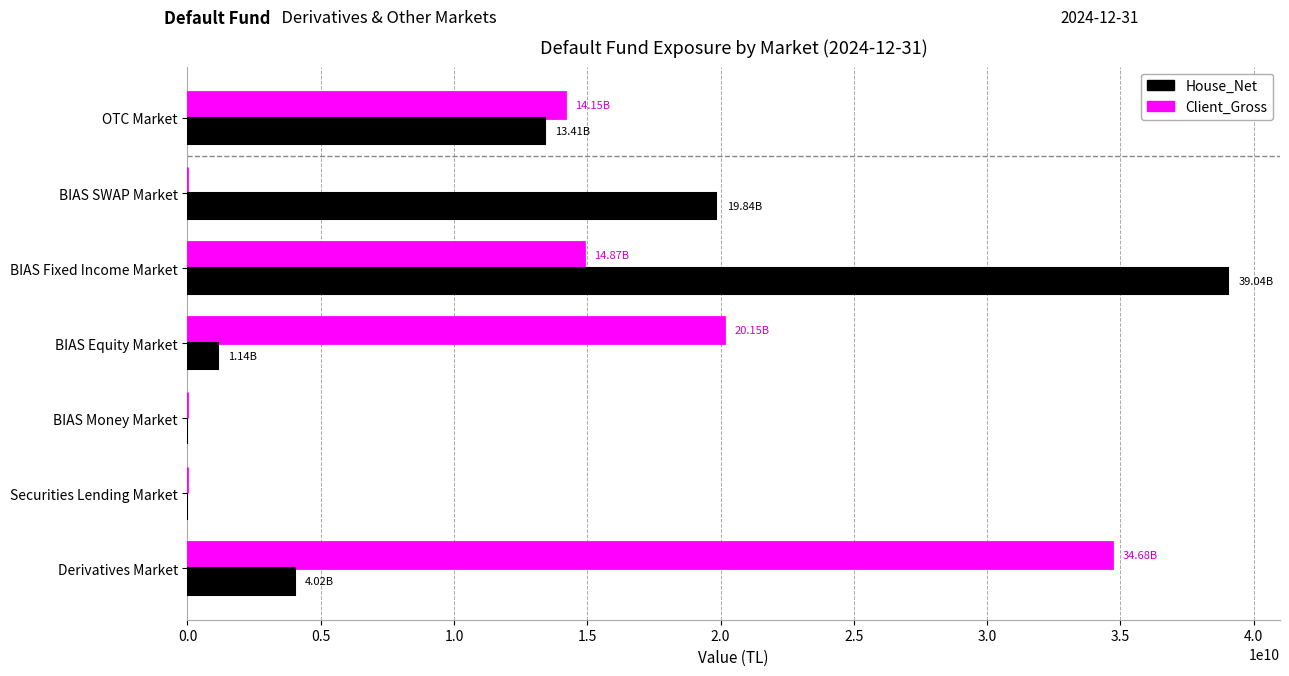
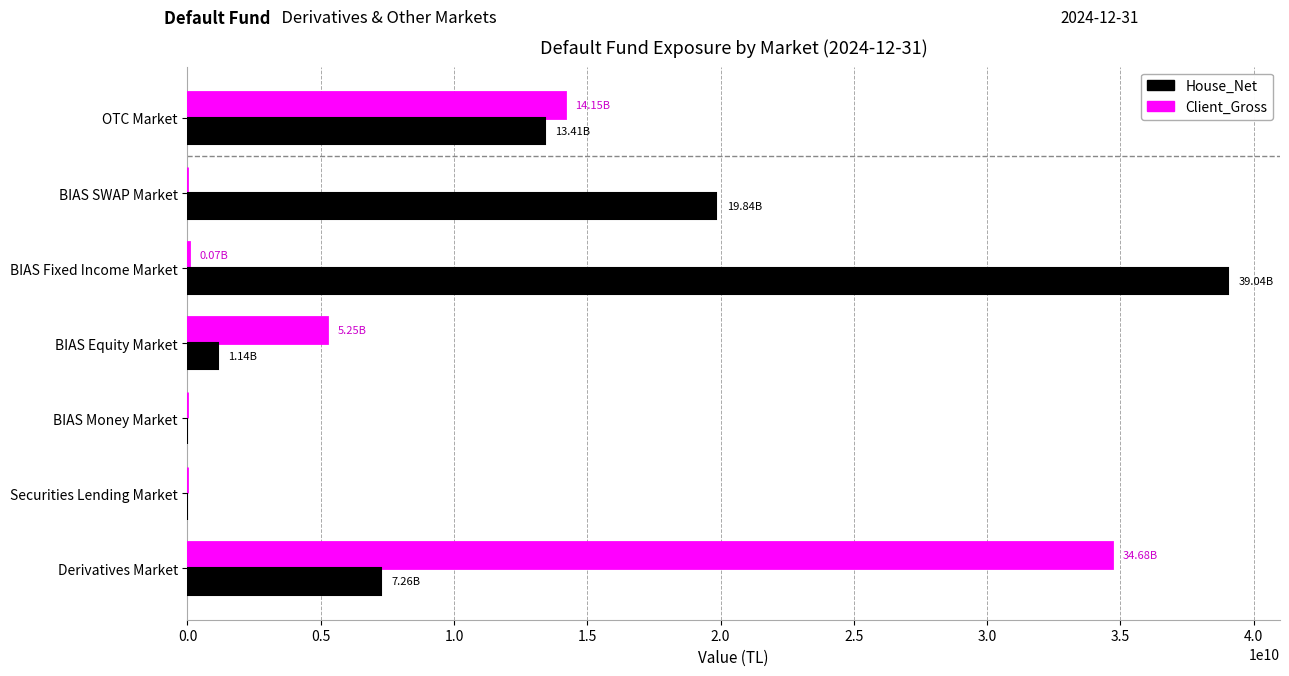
Client_Gross, BIAS Fixed Income Market: 14.87B -> 0.07B
Client_Gross, BIAS Equity Market: 20.15B -> 5.25B
House_Net, Derivatives Market: 4.02B -> 7.26B
